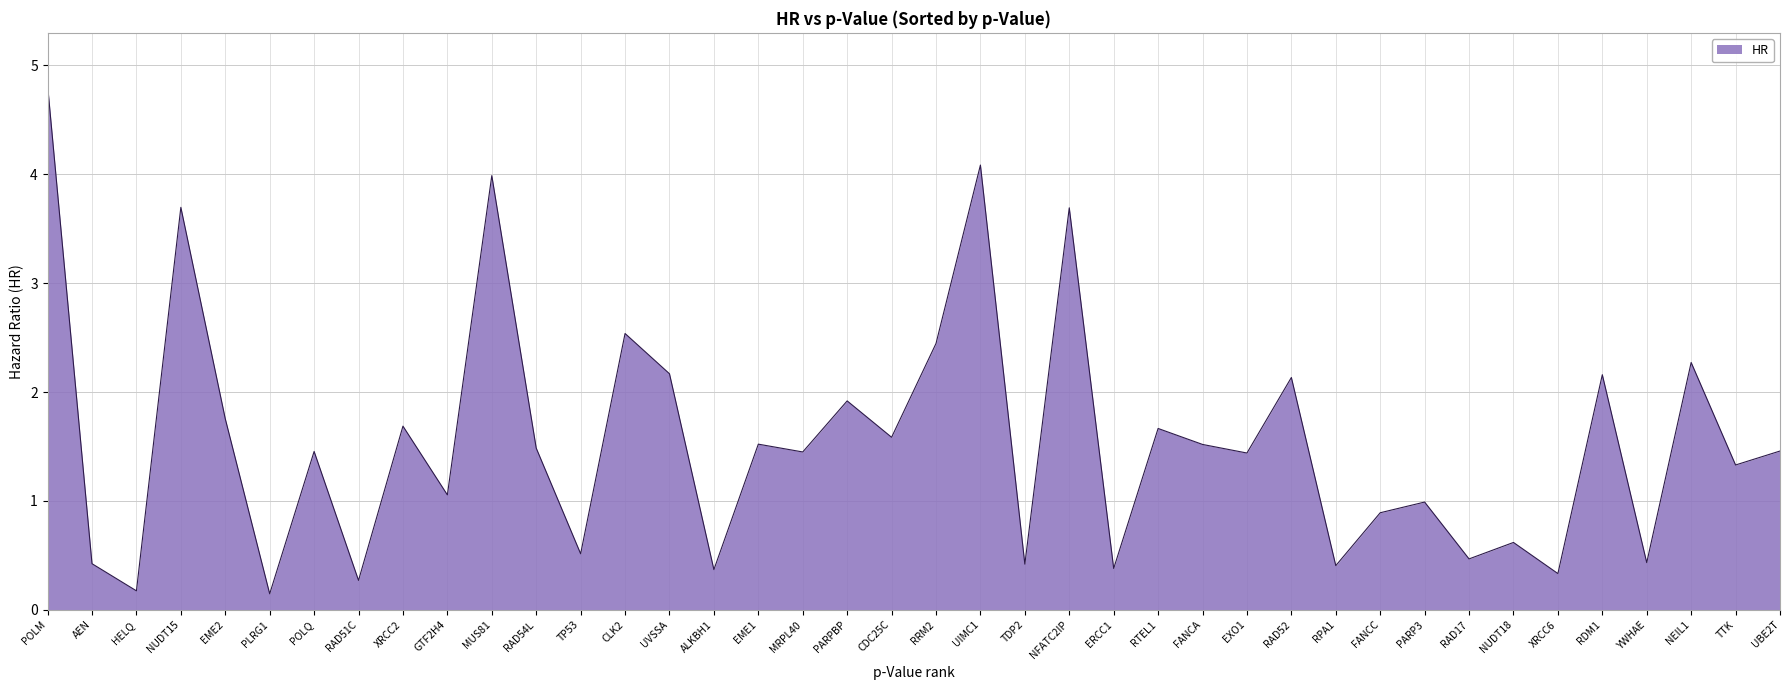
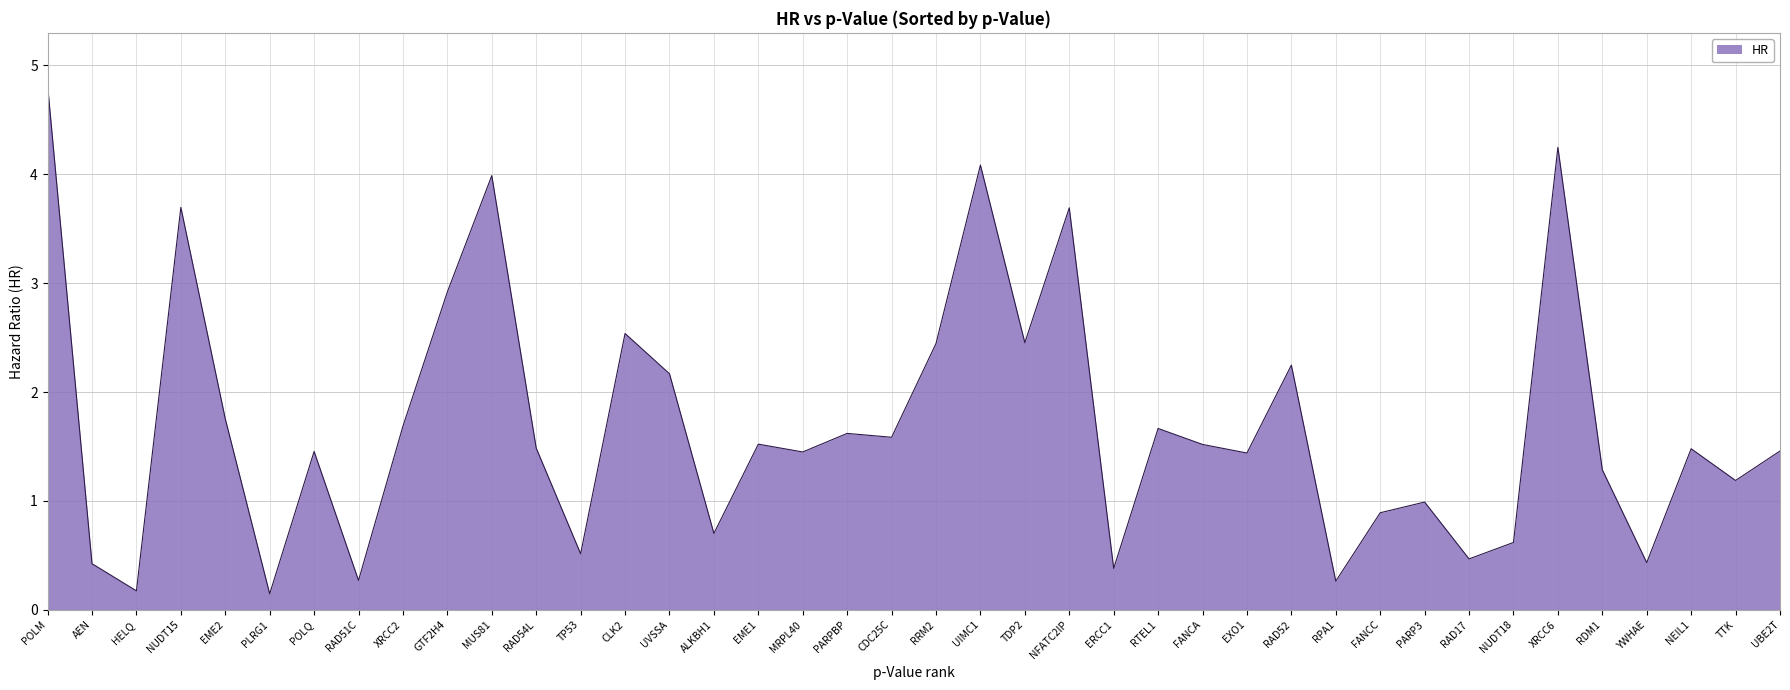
GTF2H4: 1.06 -> 2.92
ALKBH1: 0.37 -> 0.70
PARPBP: 1.92 -> 1.62
TDP2: 0.42 -> 2.45
RAD52: 2.13 -> 2.25
RPA1: 0.41 -> 0.26
XRCC6: 0.33 -> 4.25
RDM1: 2.16 -> 1.29
NEIL1: 2.27 -> 1.48
TTK: 1.33 -> 1.19
